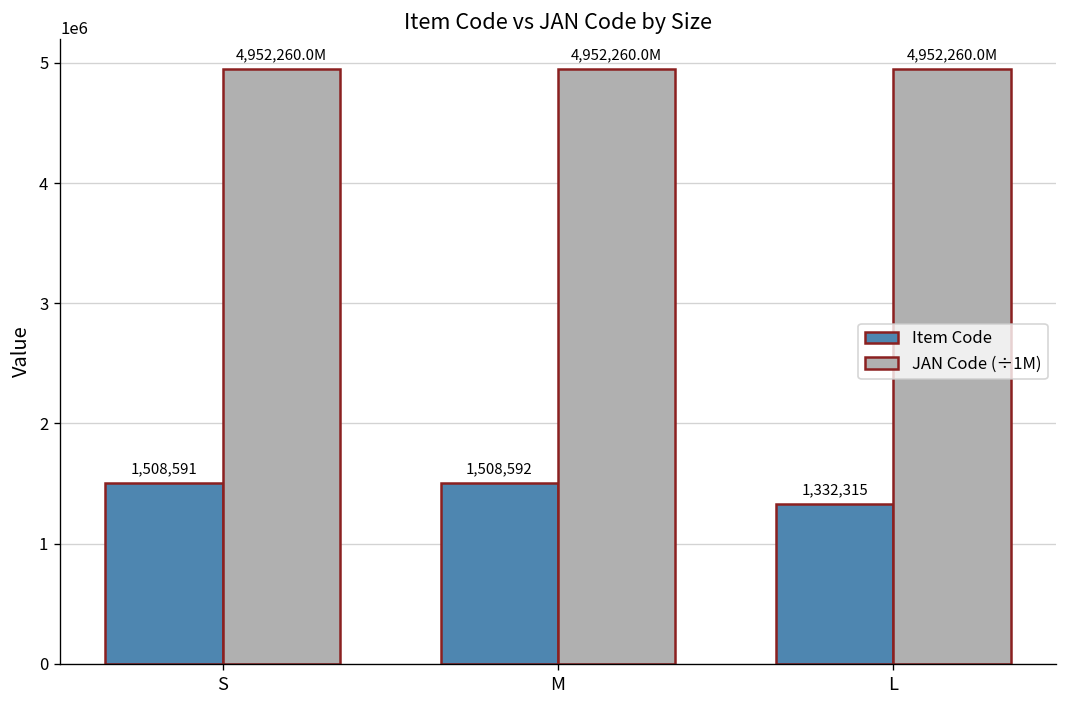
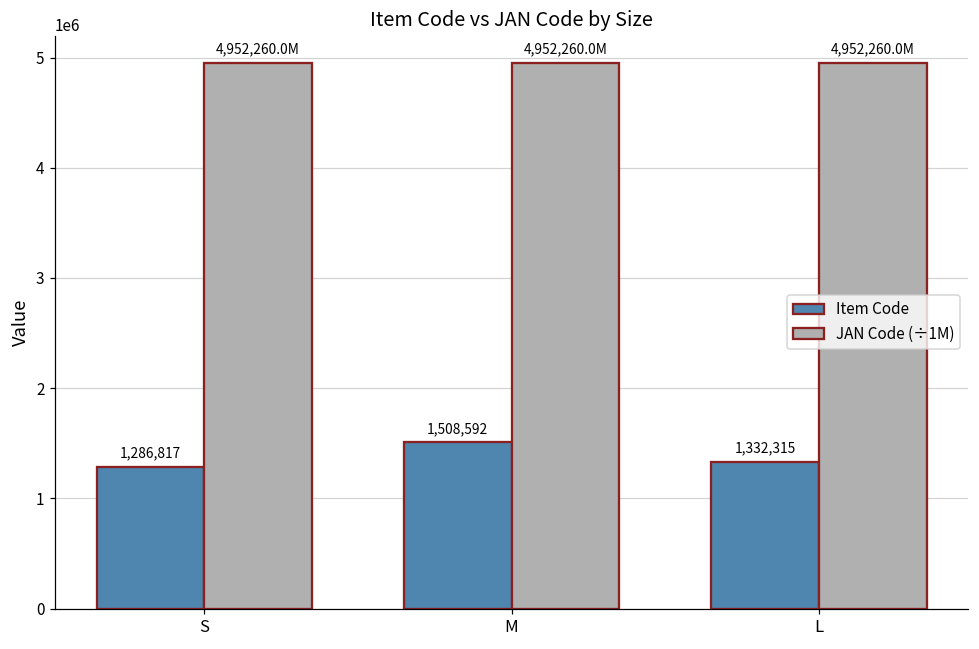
Item Code, S: 1,508,591 -> 1,286,817
